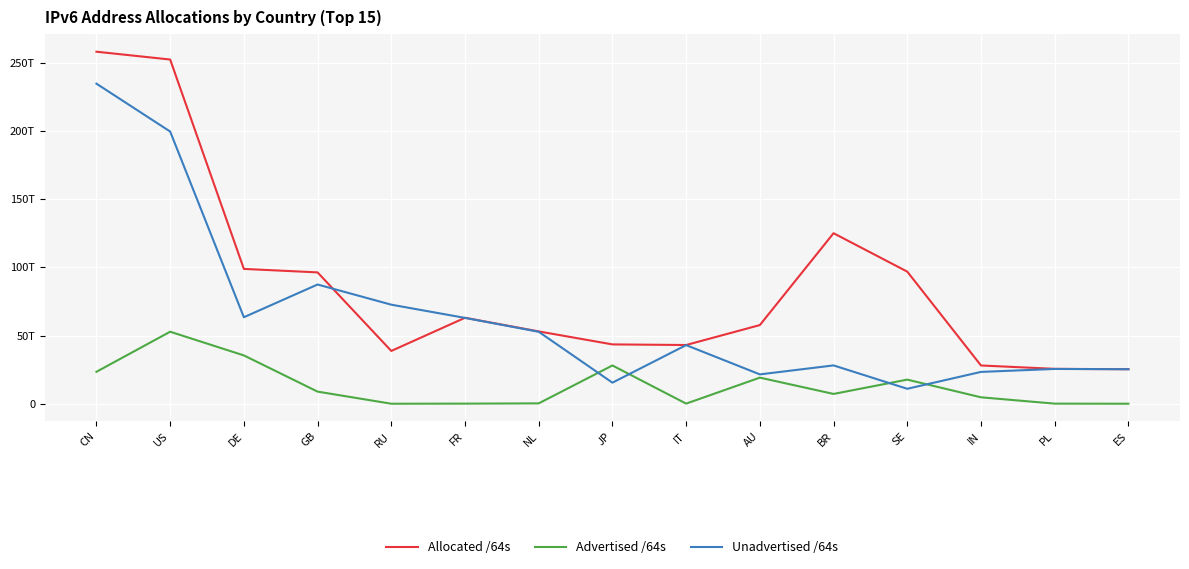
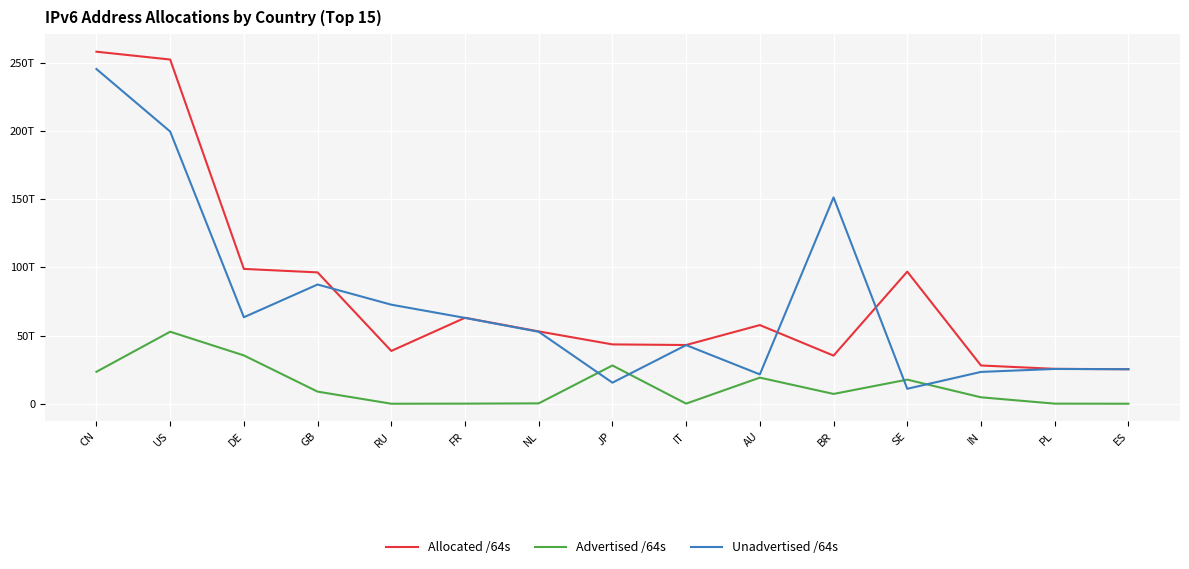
Unadvertised /64s, CN: 235T -> 245T
Allocated /64s, BR: 125T -> 35T
Unadvertised /64s, BR: 28T -> 151T
